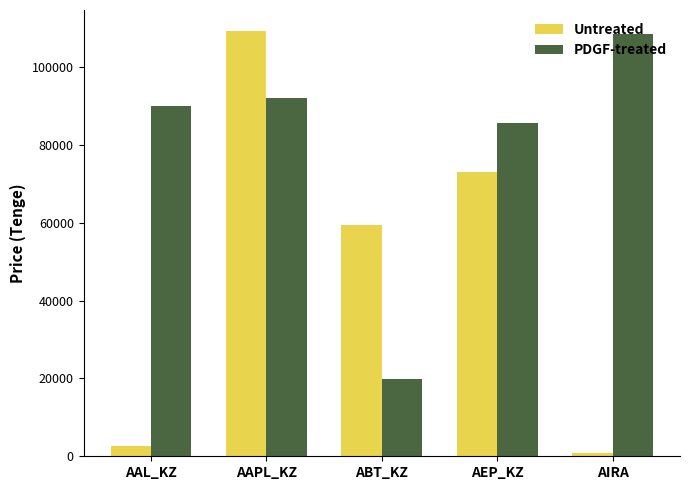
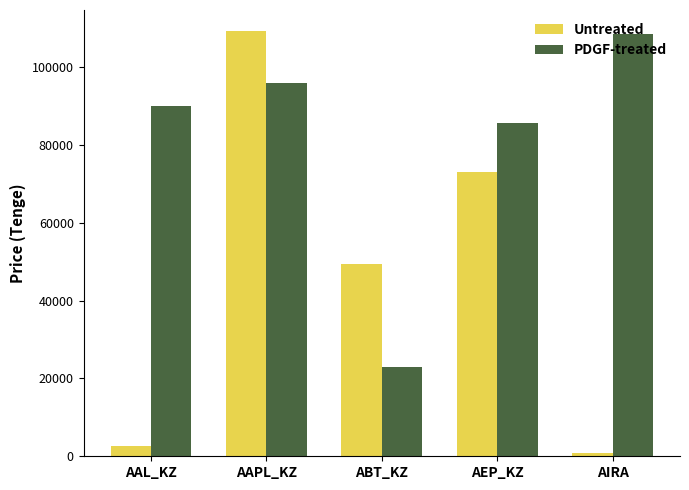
PDGF-treated, AAPL_KZ: 92000 -> 96000
Untreated, ABT_KZ: 59000 -> 49000
PDGF-treated, ABT_KZ: 20000 -> 23000
